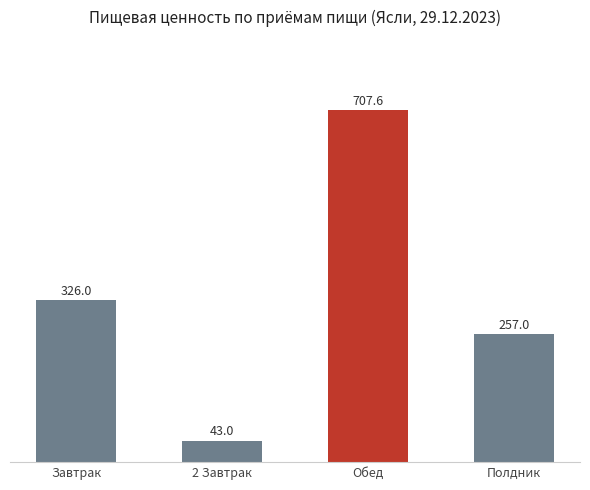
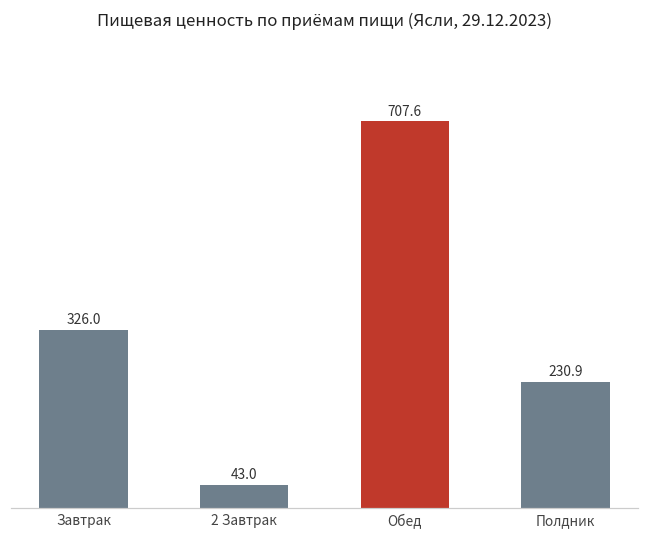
Полдник: 257.0 -> 230.9
